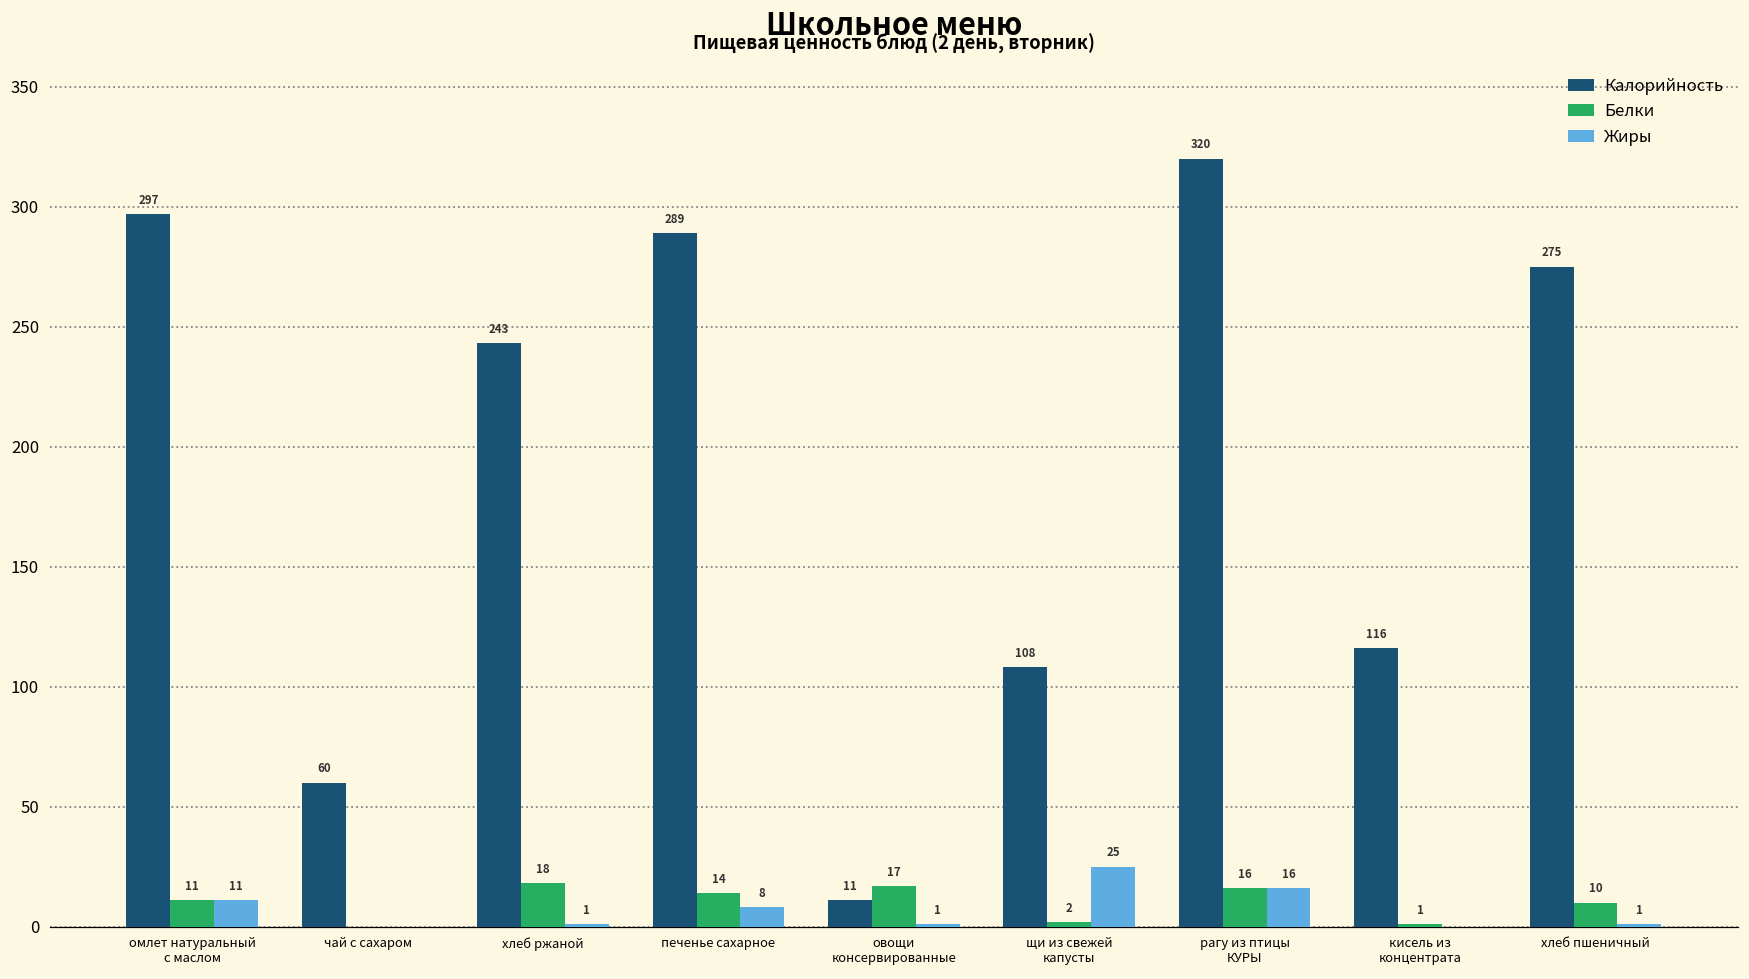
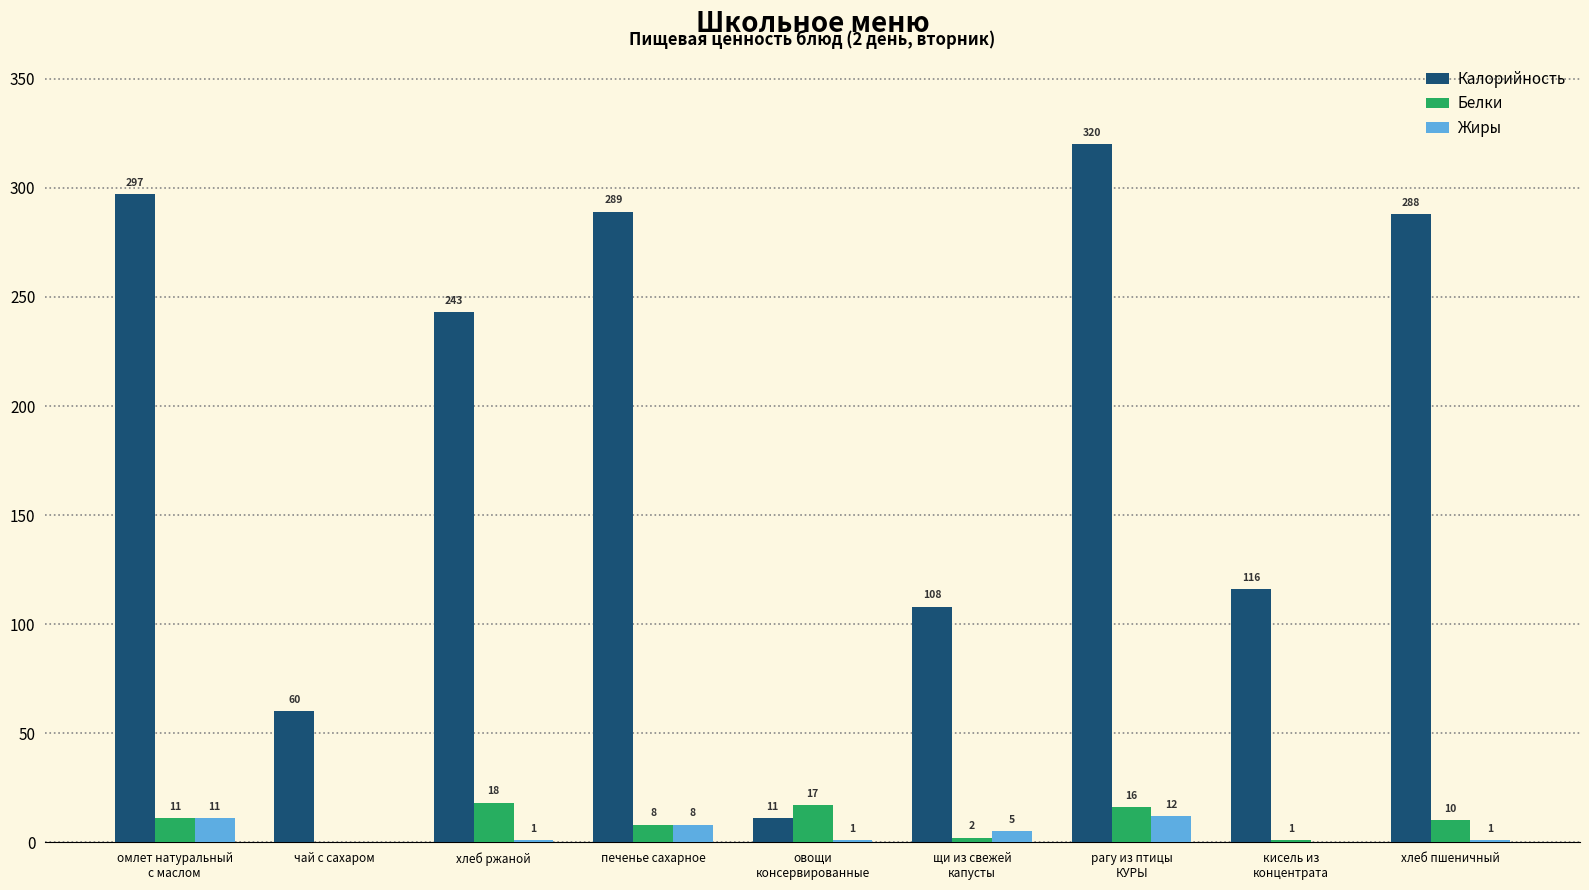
Белки, печенье сахарное: 14 -> 8
Жиры, щи из свежей капусты: 25 -> 5
Жиры, рагу из птицы КУРЫ: 16 -> 12
Калорийность, хлеб пшеничный: 275 -> 288
